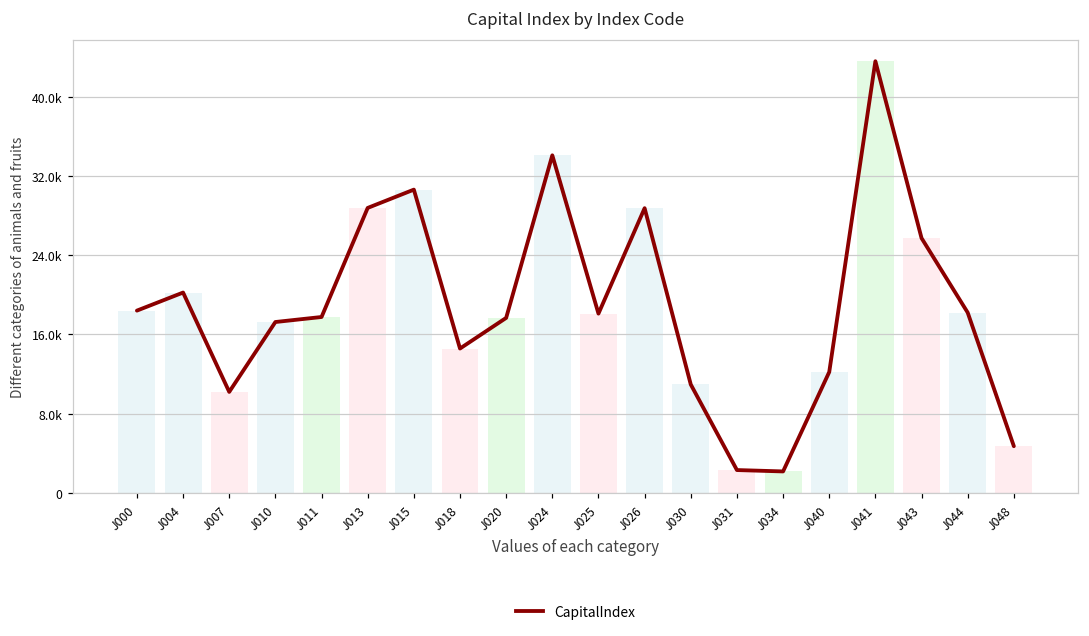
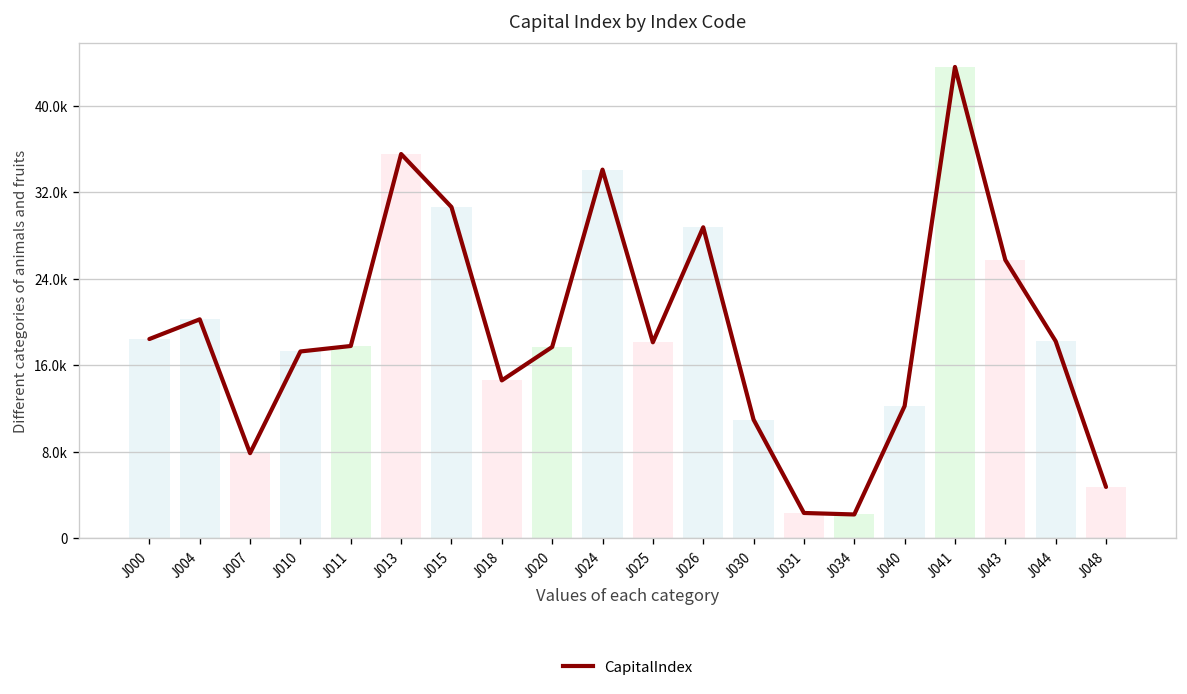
J007: 10000 -> 8000
J013: 29000 -> 36000
